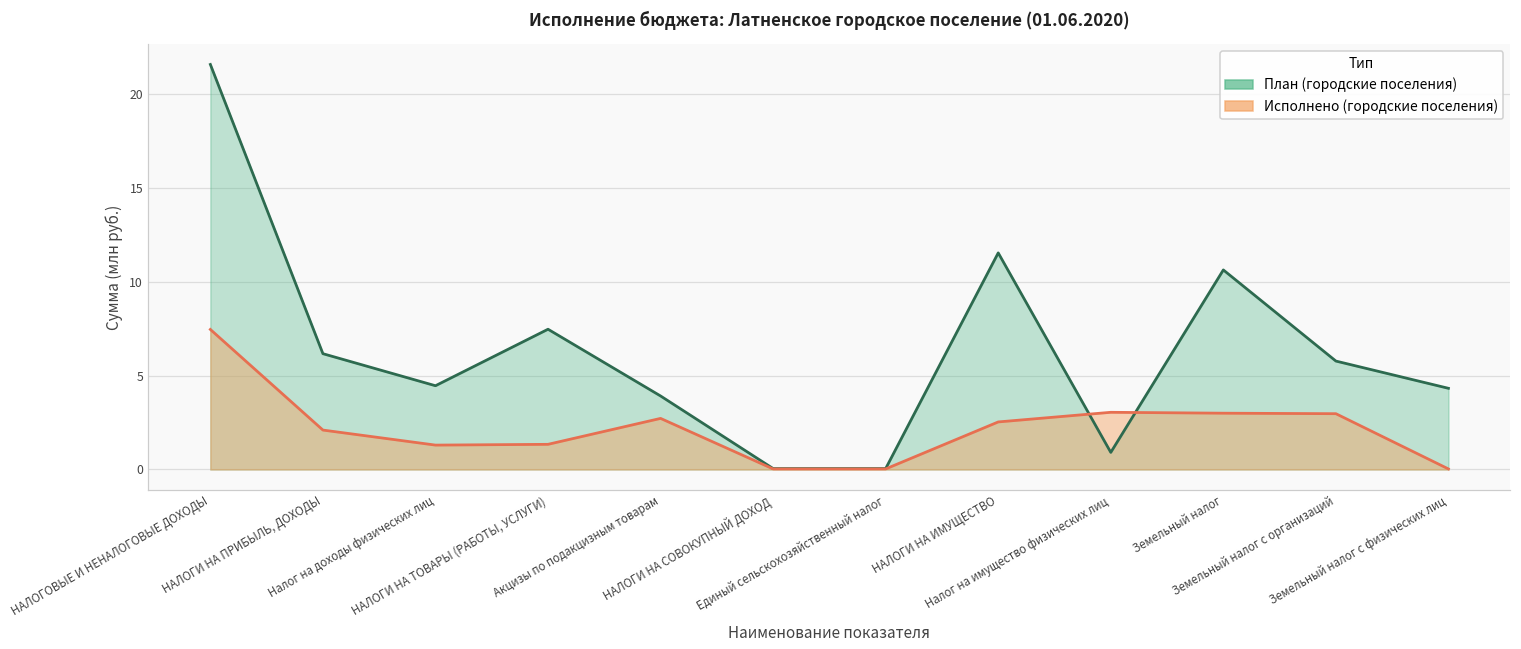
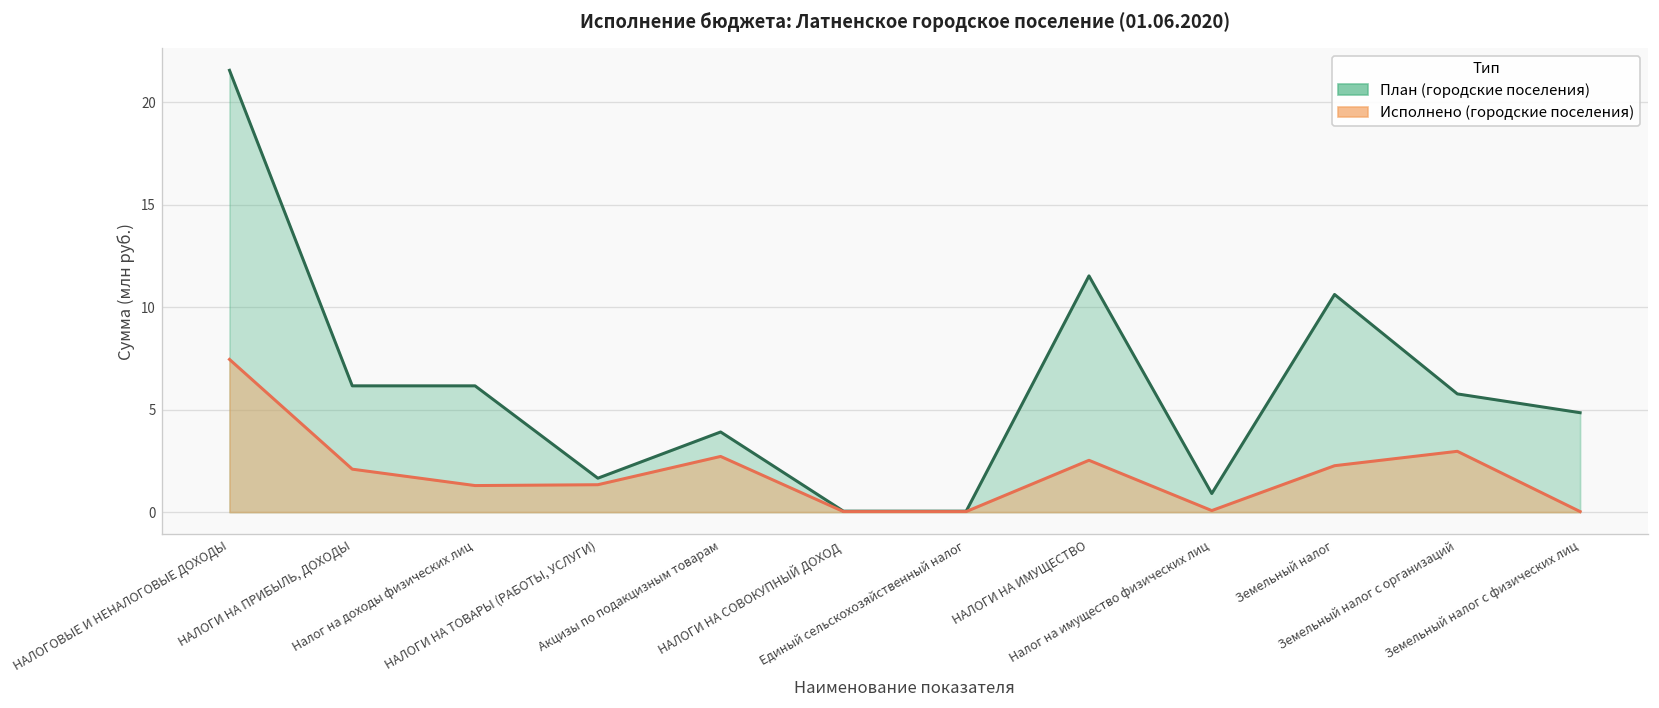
План (городские поселения), Налог на доходы физических лиц: 4.5 -> 6.2
План (городские поселения), НАЛОГИ НА ТОВАРЫ (РАБОТЫ, УСЛУГИ): 7.5 -> 1.7
Исполнено (городские поселения), Налог на имущество физических лиц: 3.0 -> 0.1
Исполнено (городские поселения), Земельный налог: 3.0 -> 2.3
План (городские поселения), Земельный налог с физических лиц: 4.3 -> 4.9
